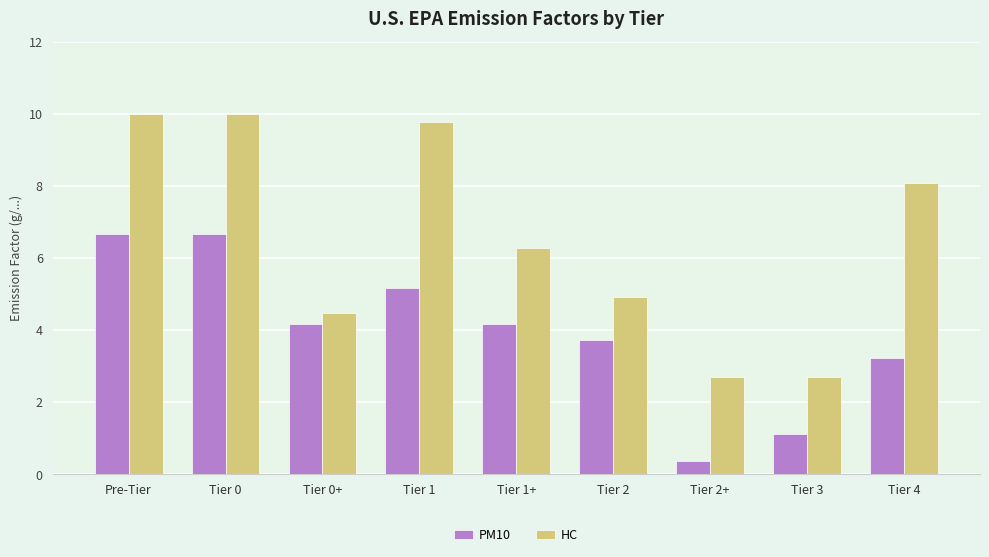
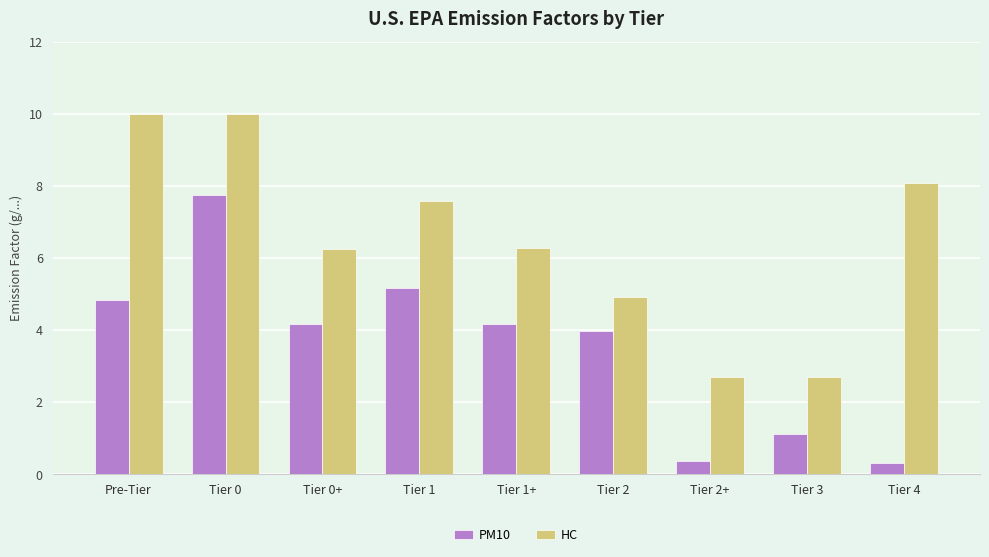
PM10, Pre-Tier: 6.7 -> 4.8
PM10, Tier 0: 6.7 -> 7.8
HC, Tier 0+: 4.5 -> 6.2
HC, Tier 1: 9.8 -> 7.6
PM10, Tier 2: 3.7 -> 4.0
PM10, Tier 4: 3.2 -> 0.3
